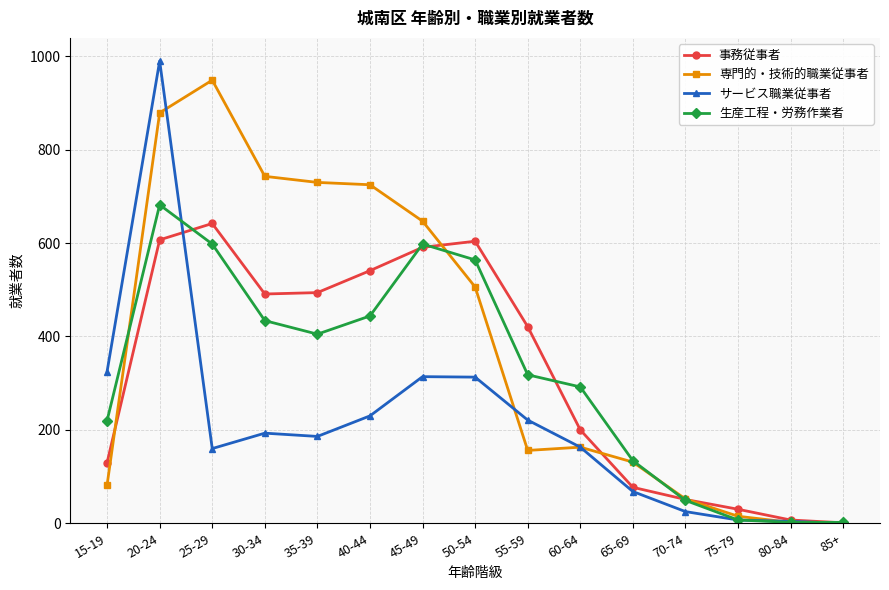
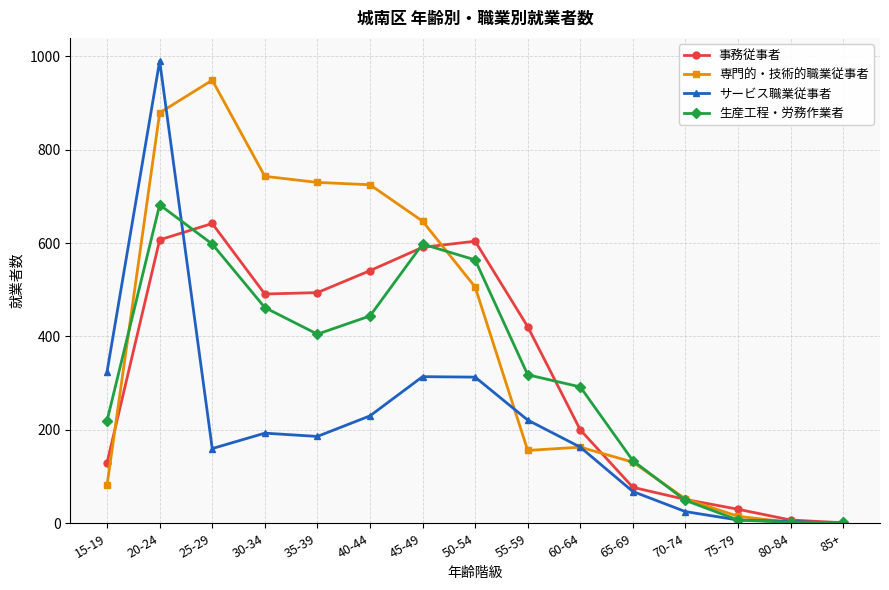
生産工程・労務作業者, 30-34: 430 -> 460
